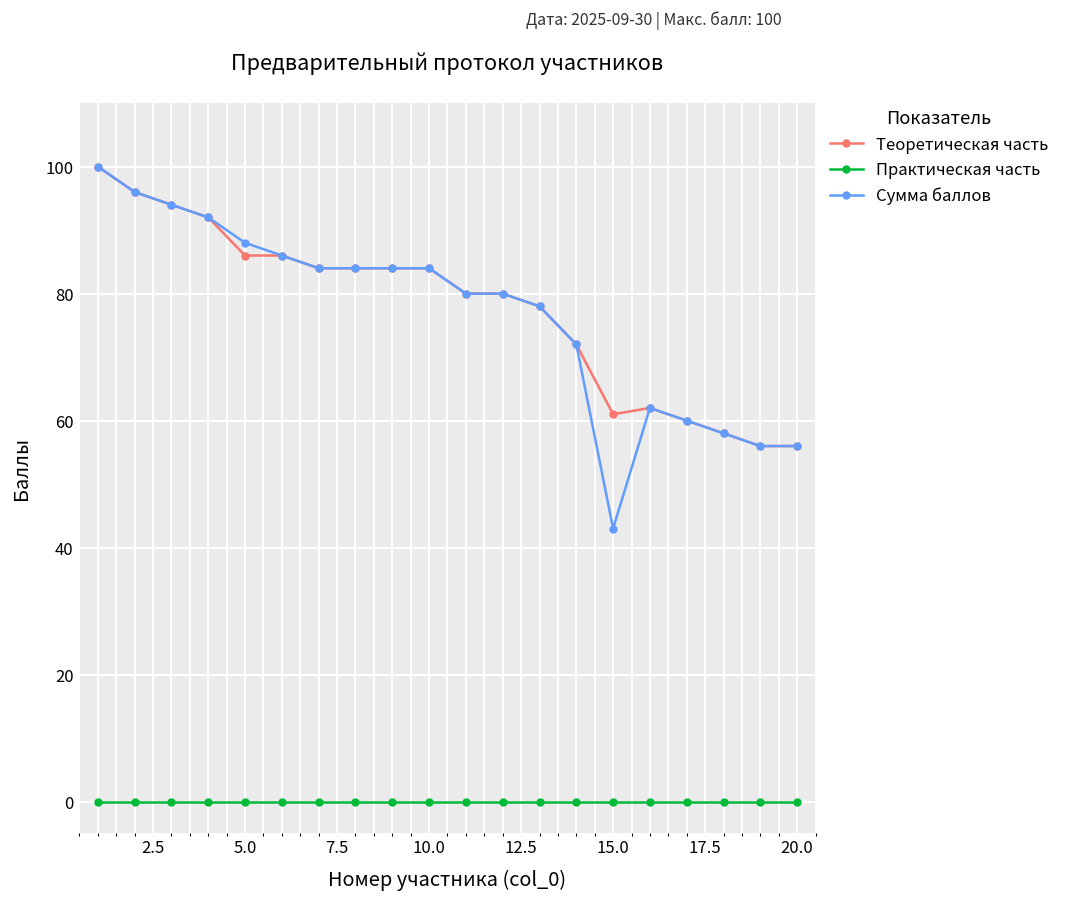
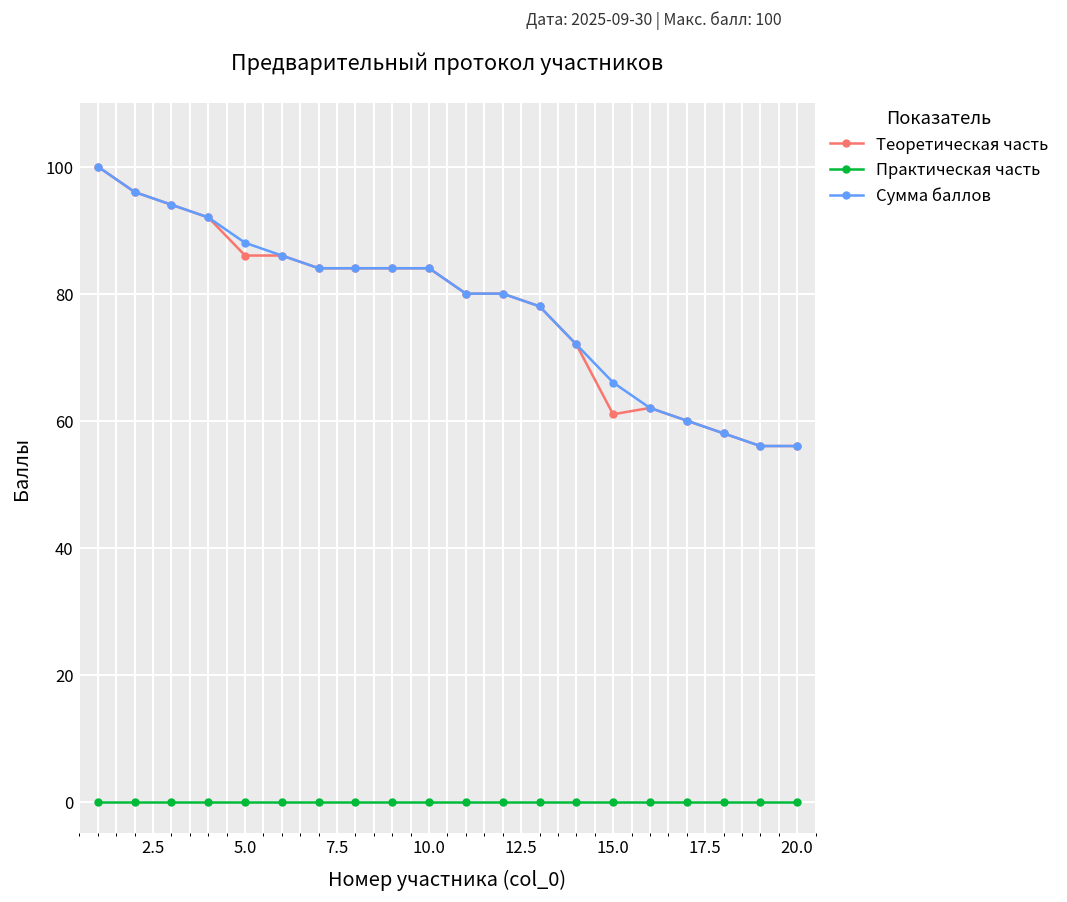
Сумма баллов, 15.0: 43 -> 66
